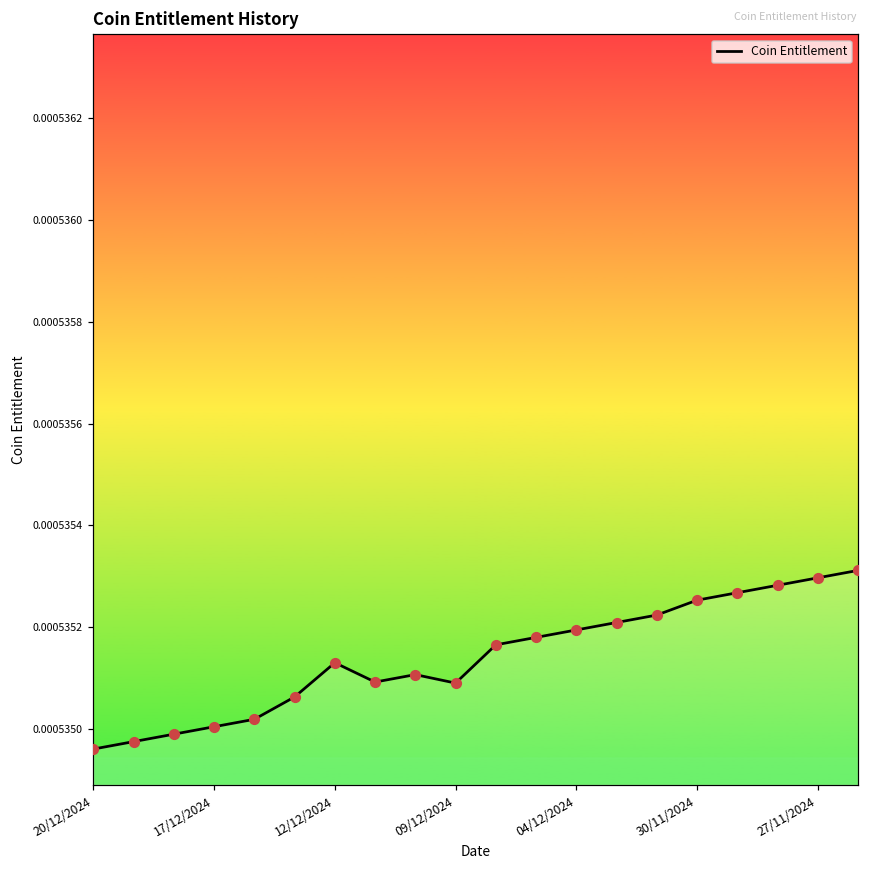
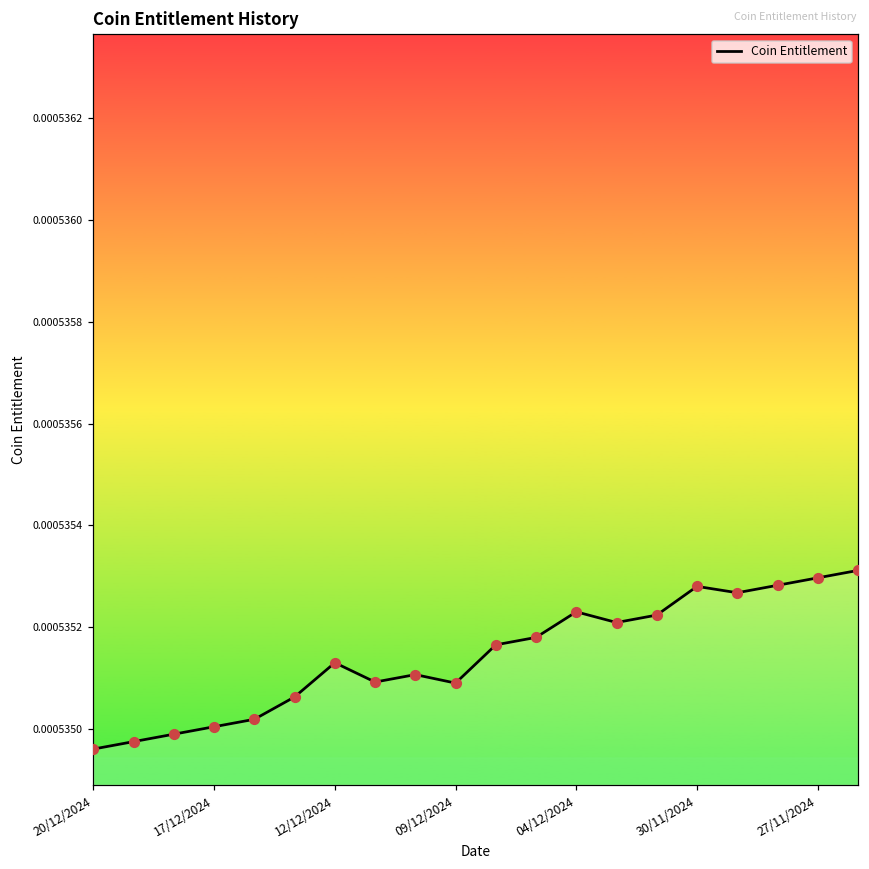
04/12/2024: 0.00053519 -> 0.00053523
30/11/2024: 0.00053525 -> 0.00053528
